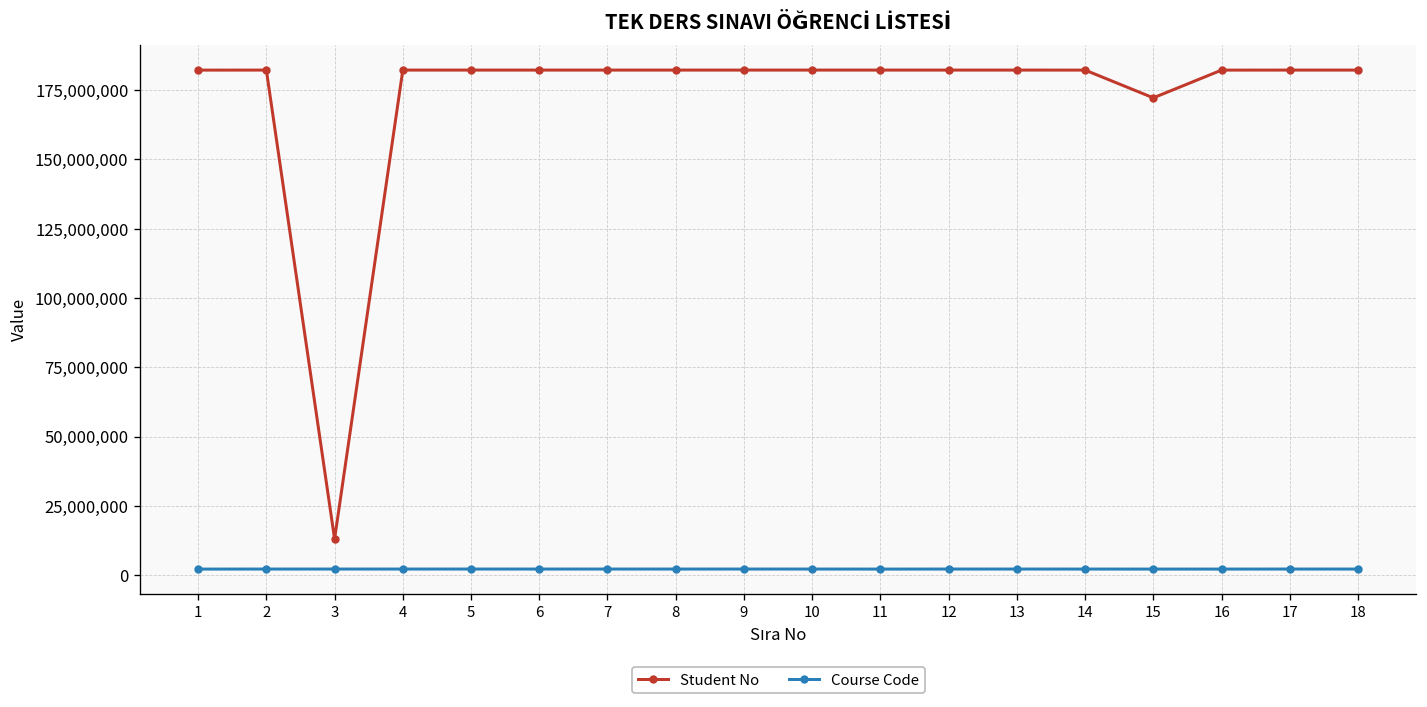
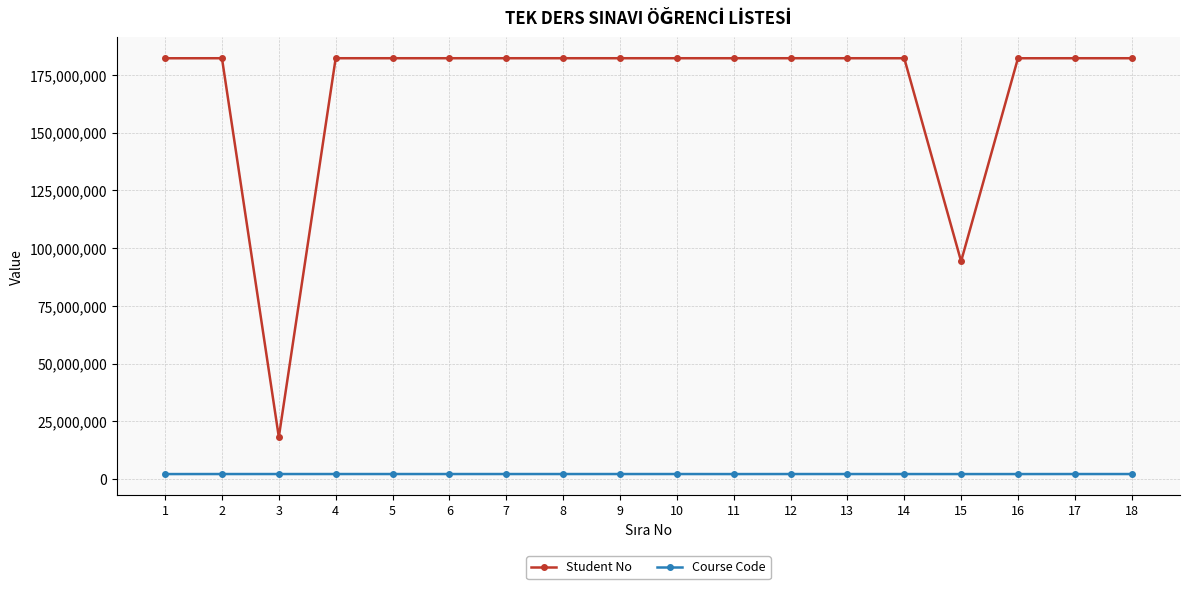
Student No, 3: 13,000,000 -> 18,000,000
Student No, 15: 172,000,000 -> 94,000,000
